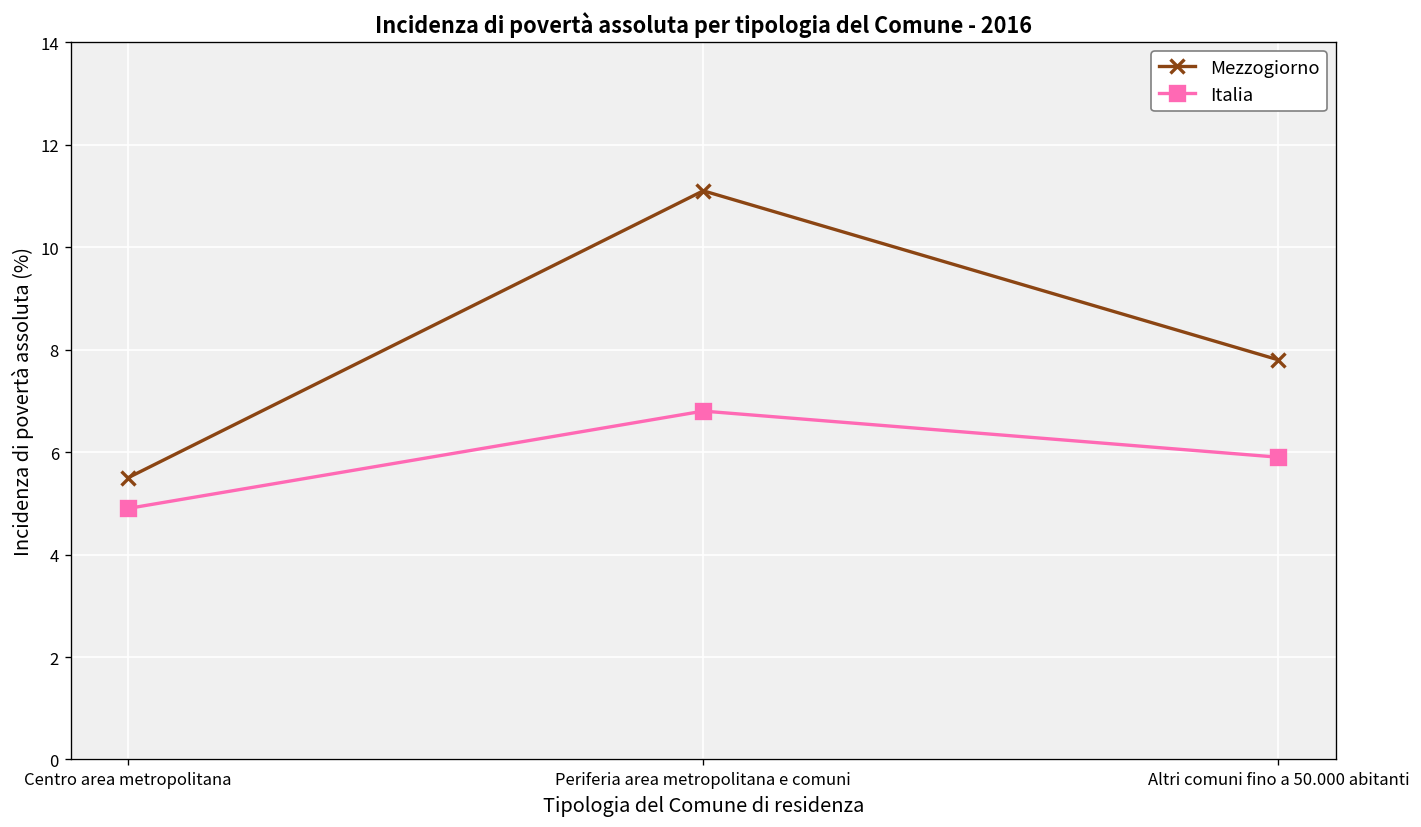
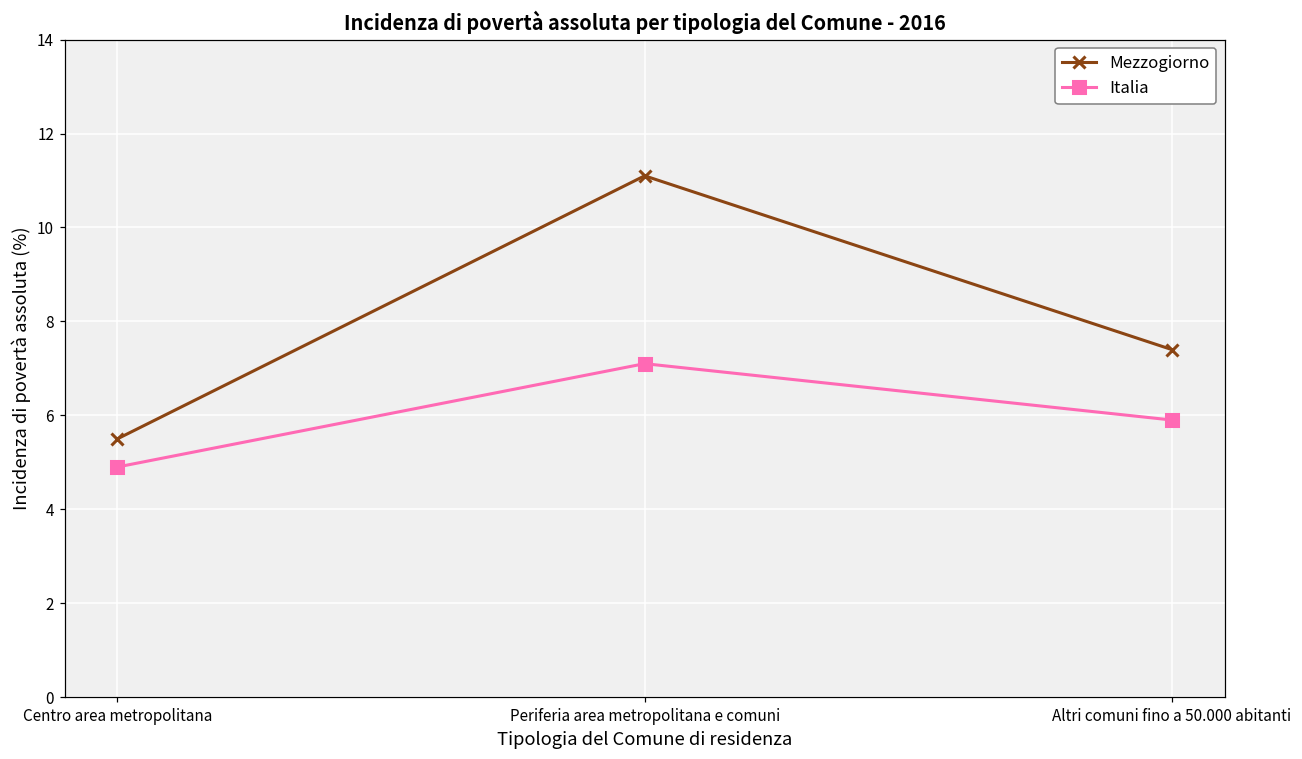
Italia, Periferia area metropolitana e comuni: 6.8 -> 7.1
Mezzogiorno, Altri comuni fino a 50.000 abitanti: 7.8 -> 7.4
